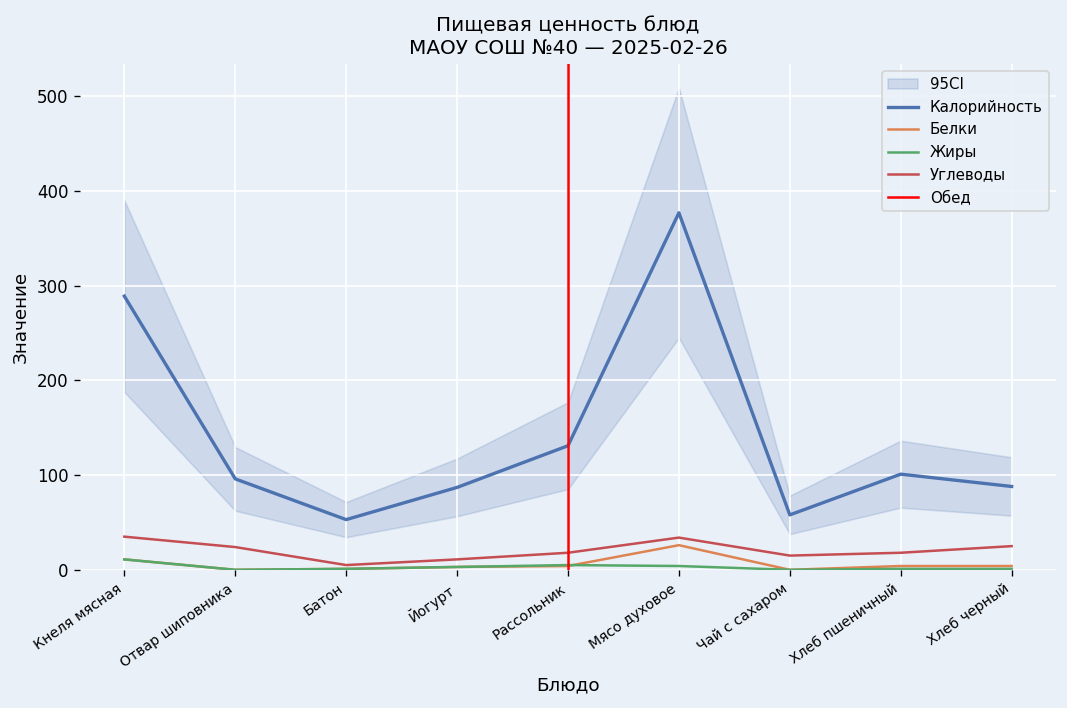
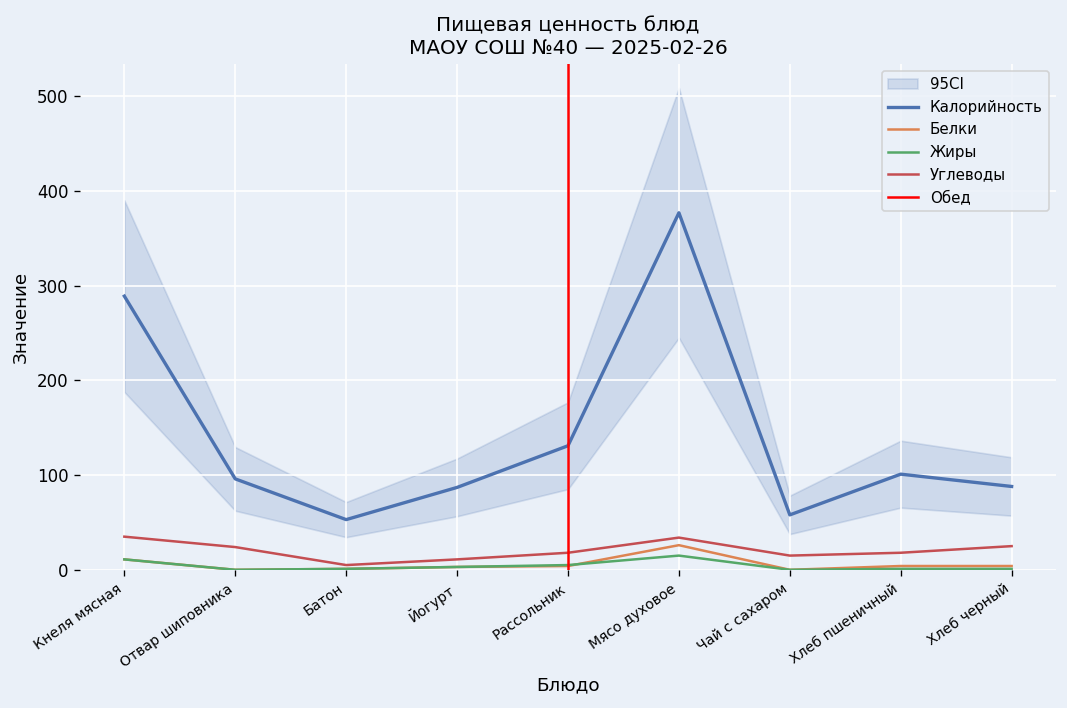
Жиры, Мясо духовое: 0 -> 20
